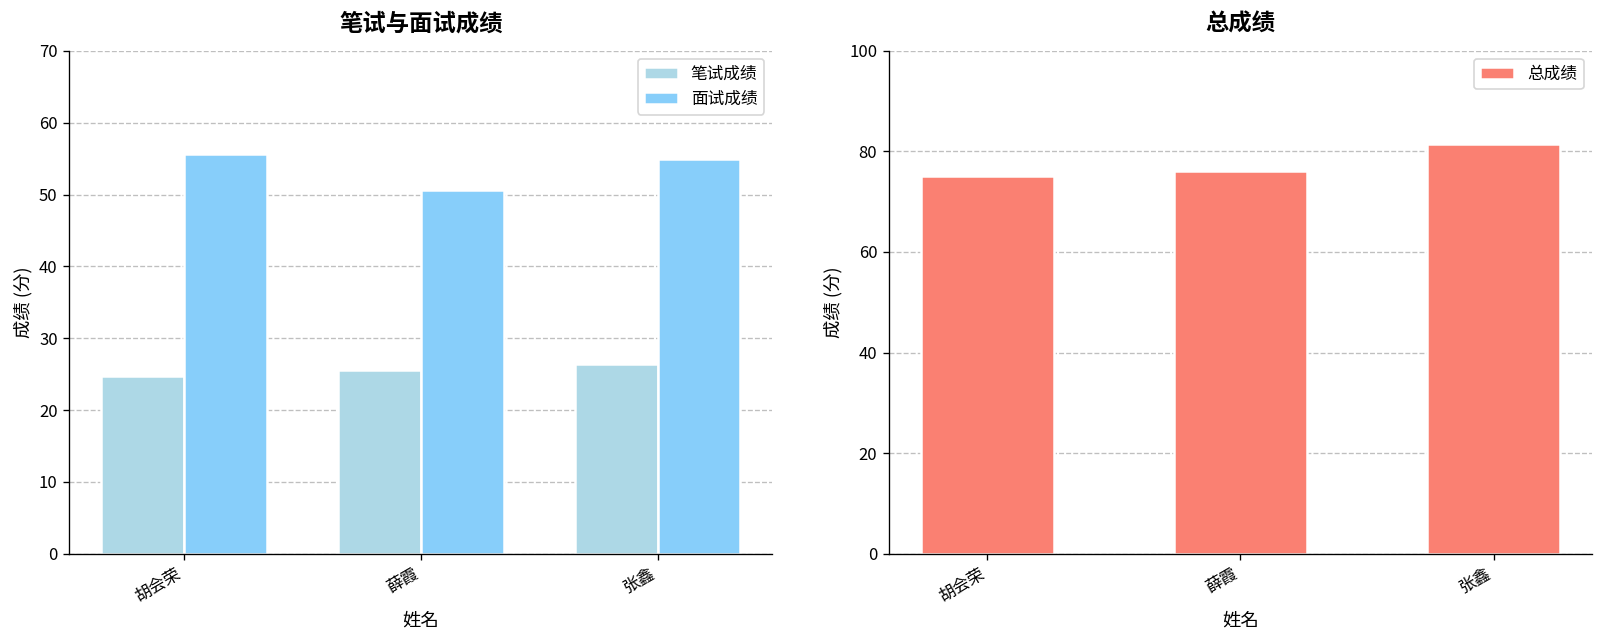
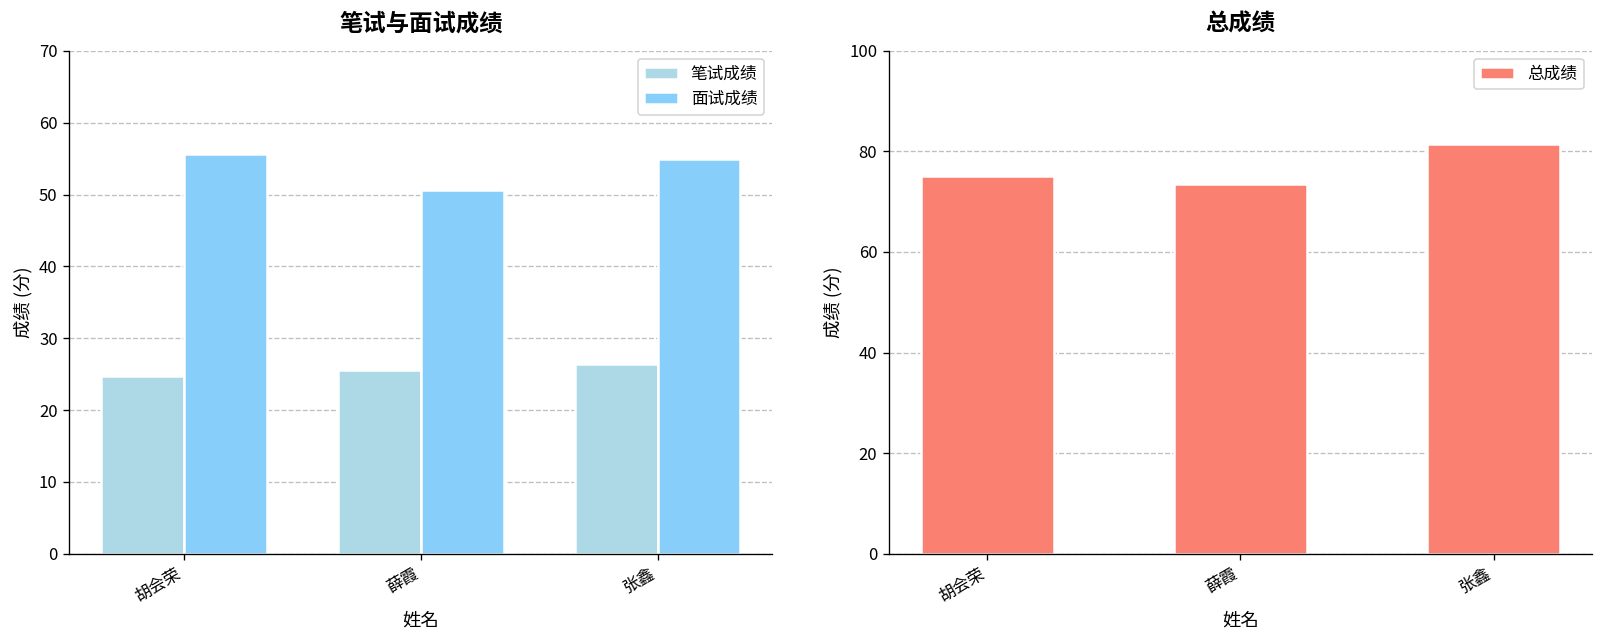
总成绩, 薛霞: 76 -> 74
